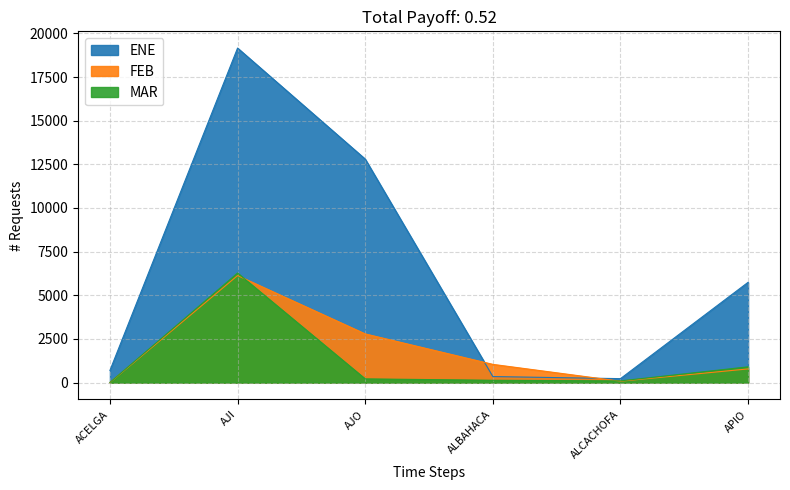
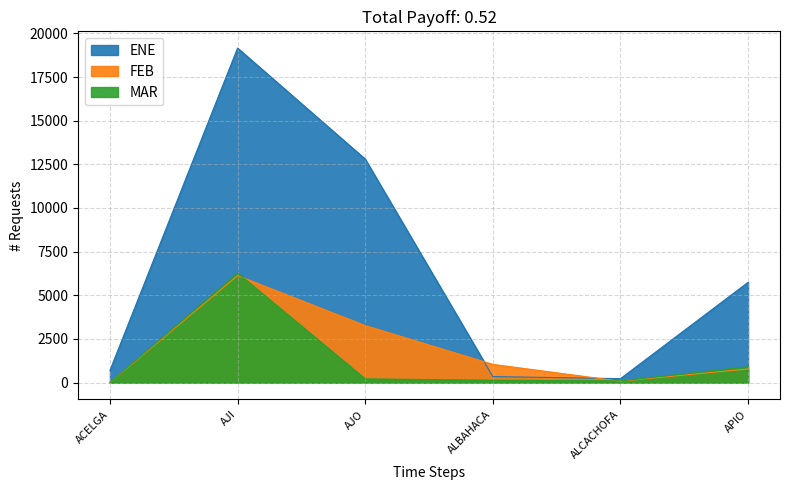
FEB, AJO: 2800 -> 3300
